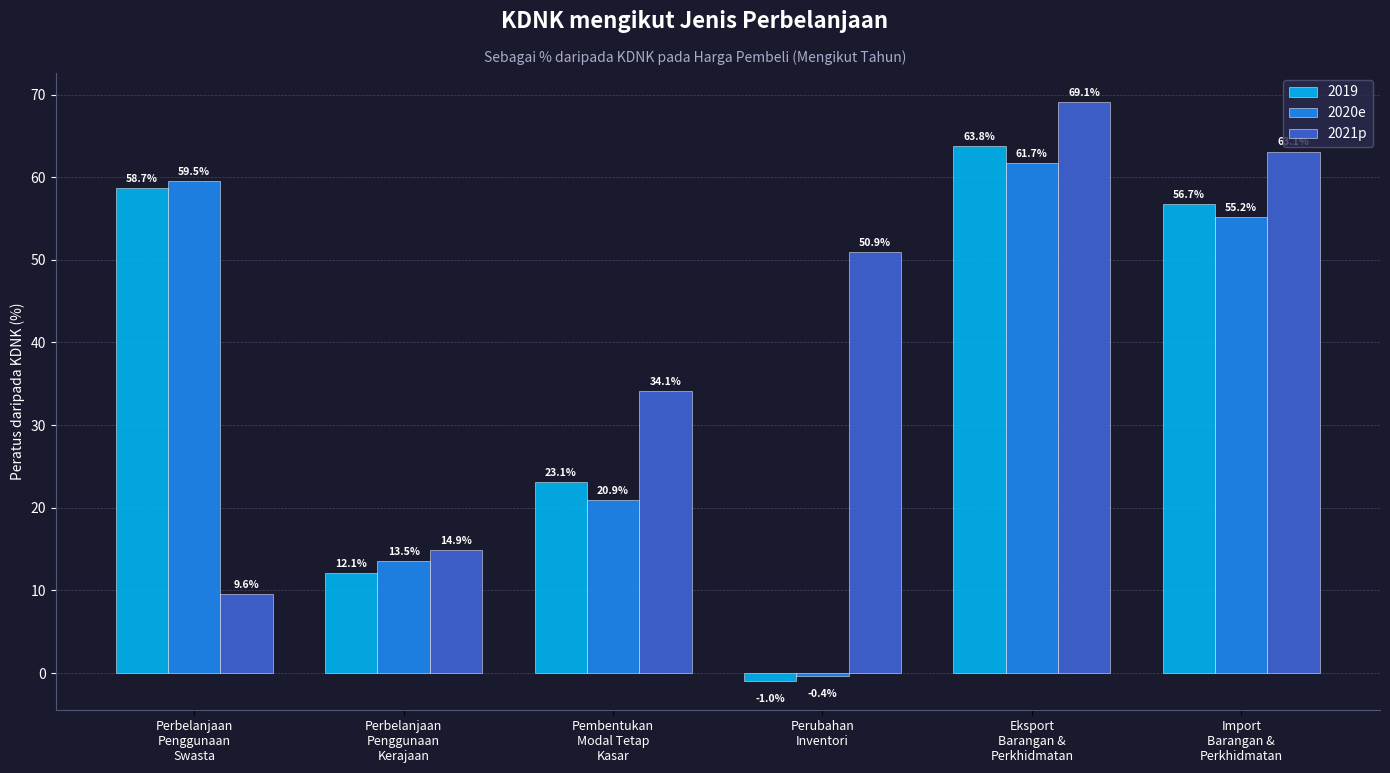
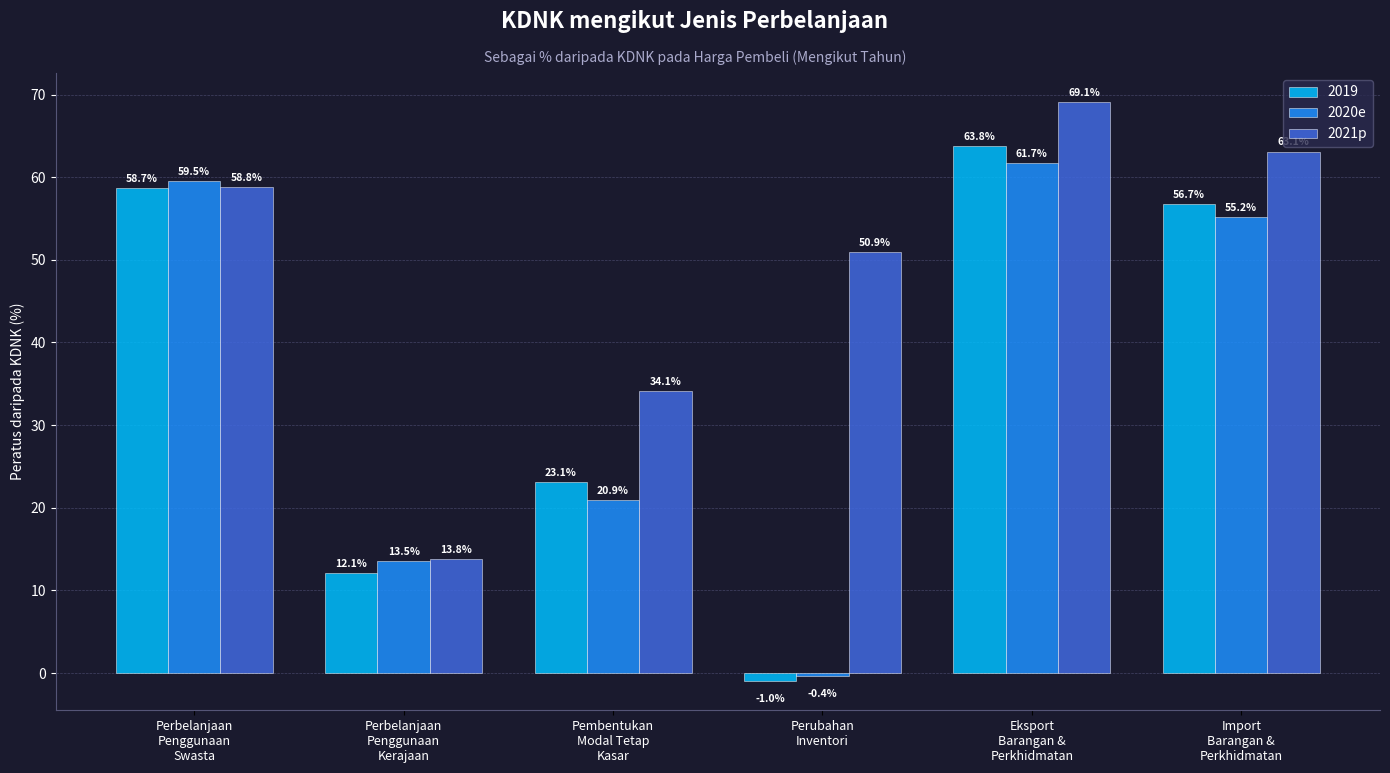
2021p, Perbelanjaan Penggunaan Swasta: 9.6% -> 58.8%
2021p, Perbelanjaan Penggunaan Kerajaan: 14.9% -> 13.8%
